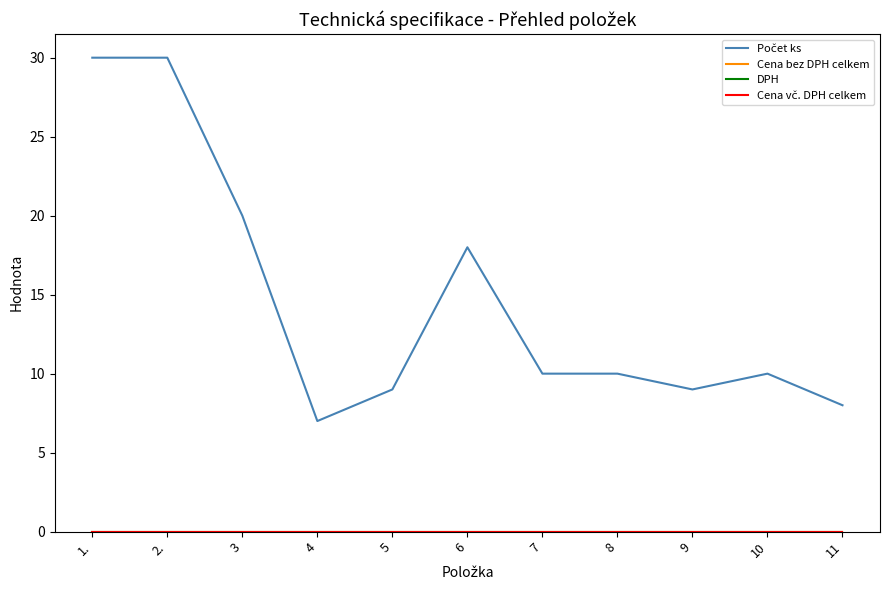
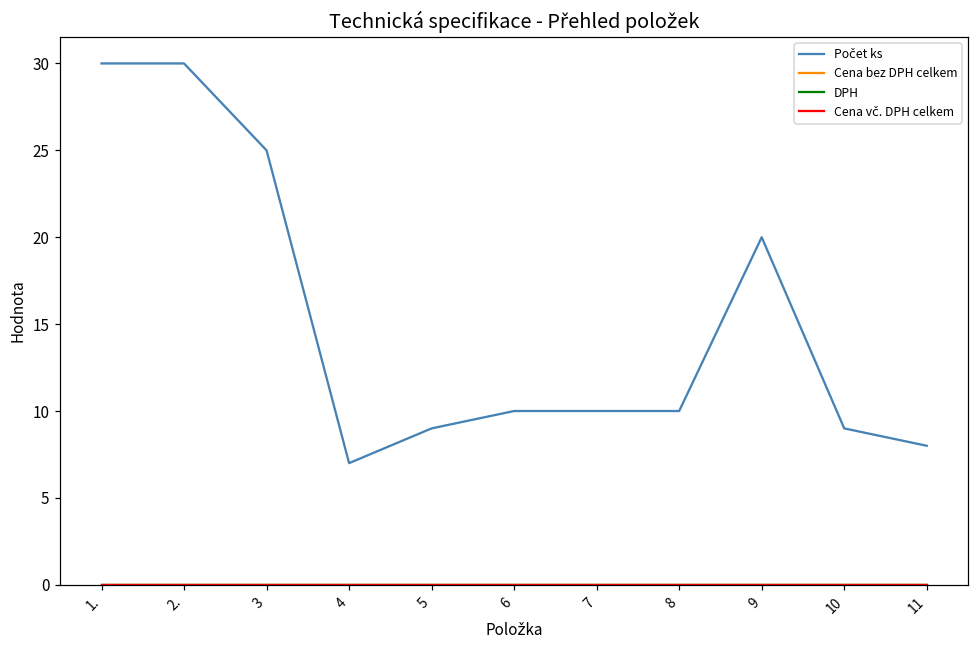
Počet ks, 3: 20 -> 25
Počet ks, 6: 18 -> 10
Počet ks, 9: 9 -> 20
Počet ks, 10: 10 -> 9
